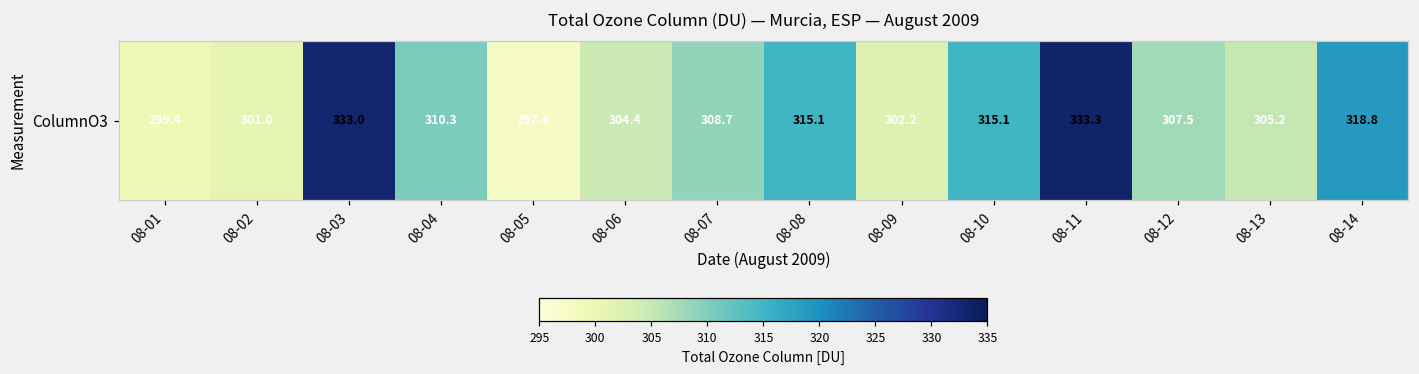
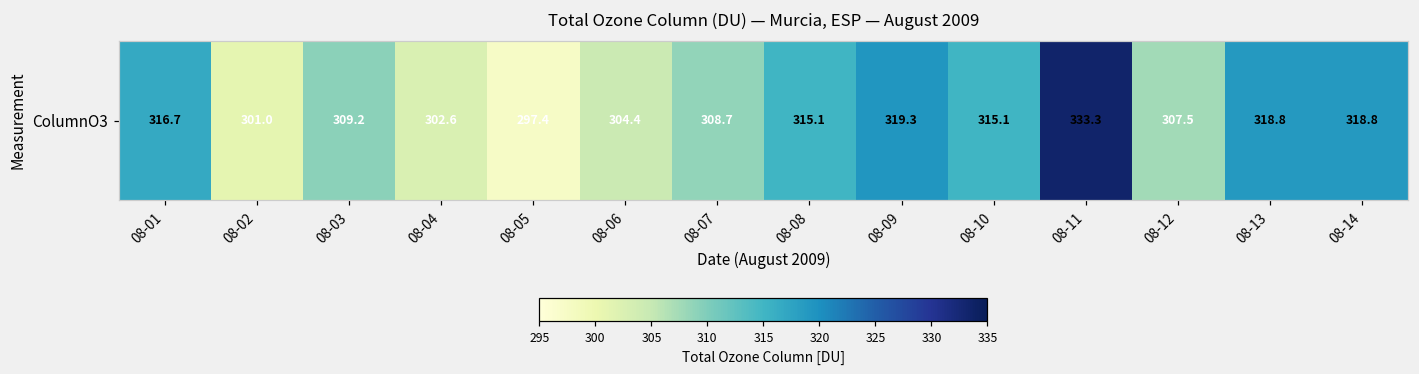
ColumnO3, 08-01: 299.4 -> 316.7
ColumnO3, 08-03: 333.0 -> 309.2
ColumnO3, 08-04: 310.3 -> 302.6
ColumnO3, 08-09: 302.2 -> 319.3
ColumnO3, 08-13: 305.2 -> 318.8
